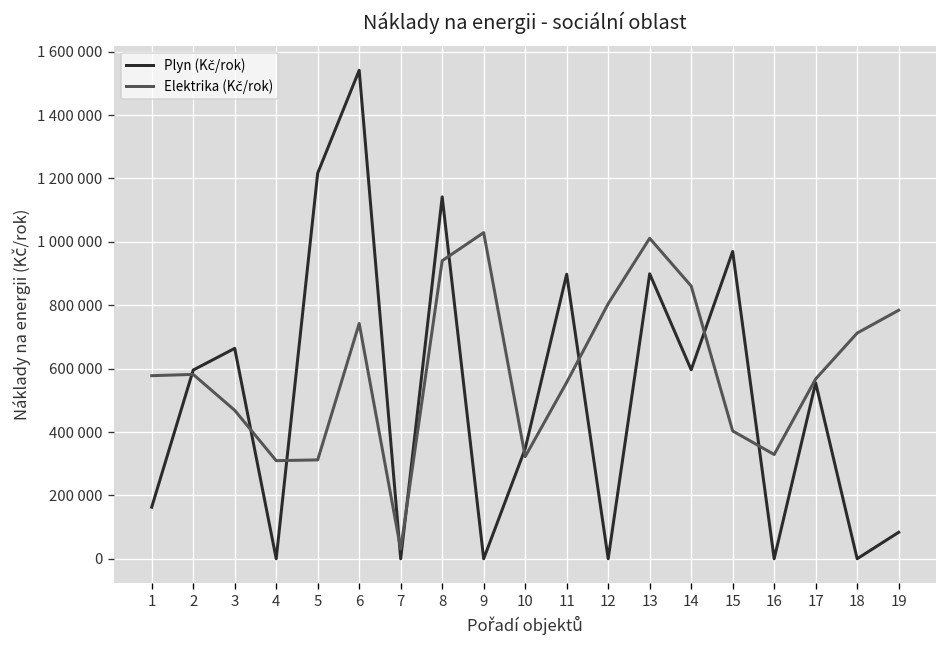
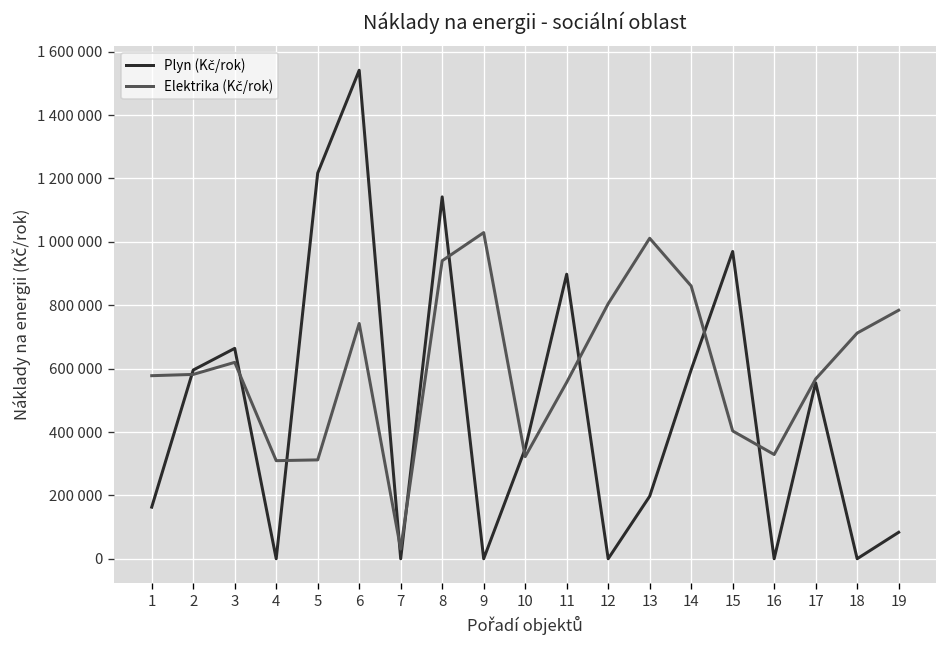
Elektrika (Kč/rok), 3: 470000 -> 620000
Plyn (Kč/rok), 13: 900000 -> 200000
